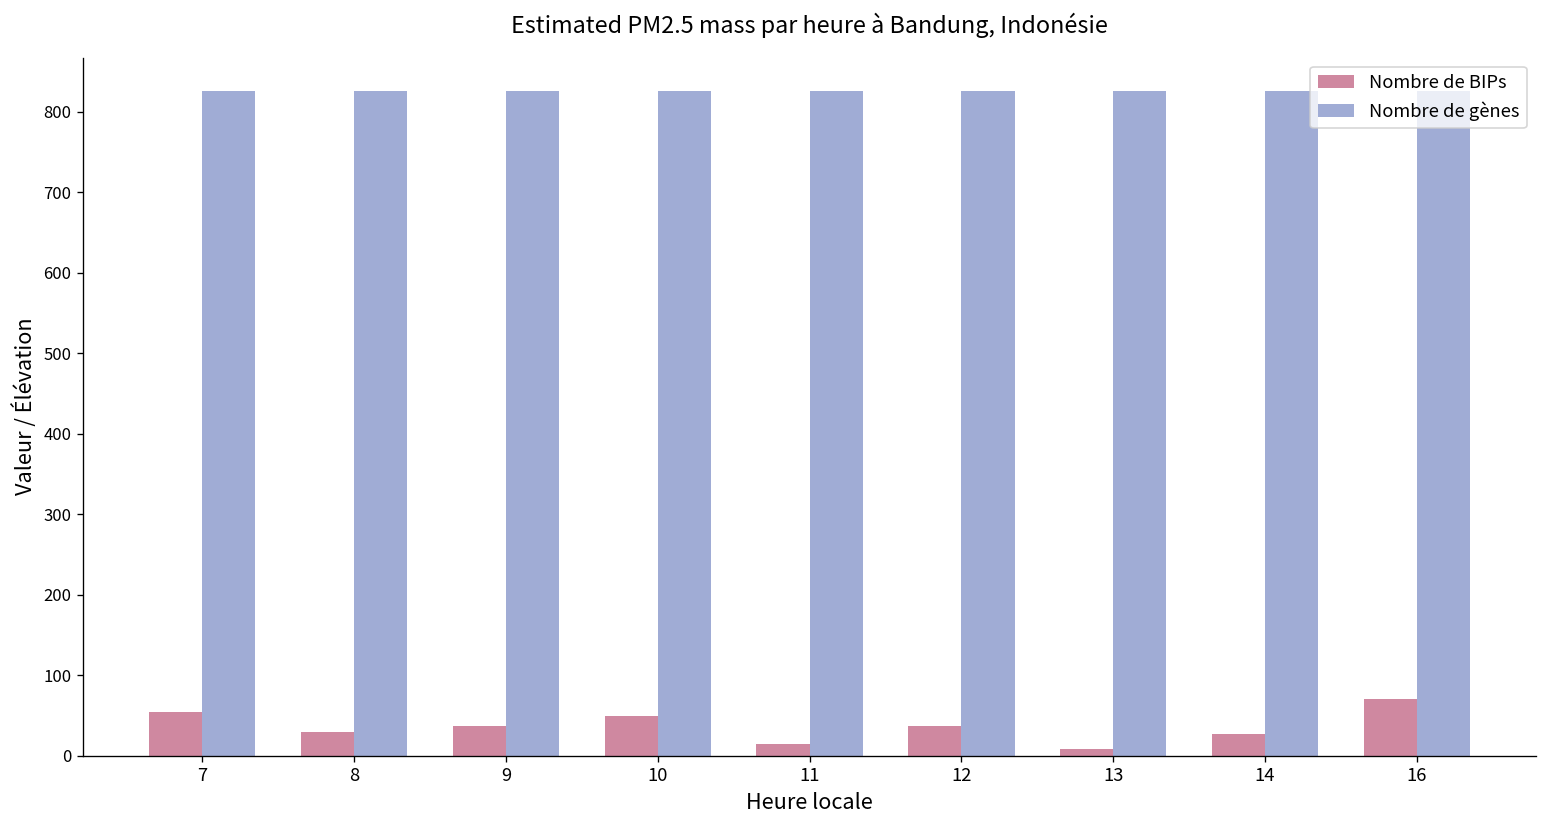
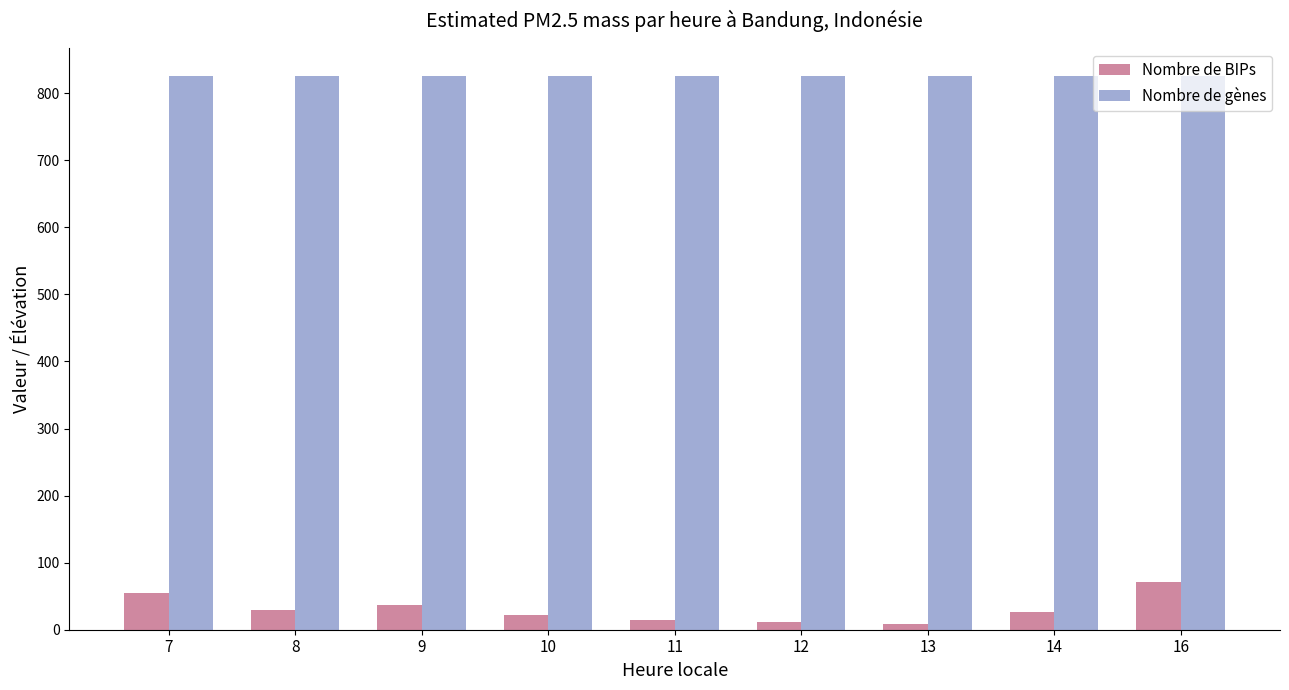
Nombre de BIPs, 10: 50 -> 20
Nombre de BIPs, 12: 40 -> 10
